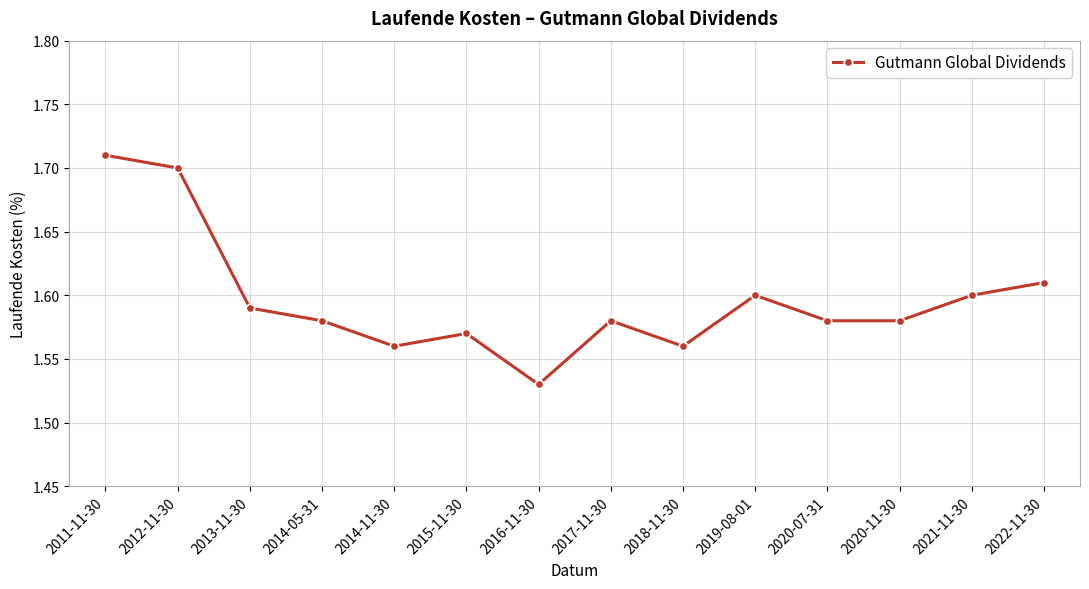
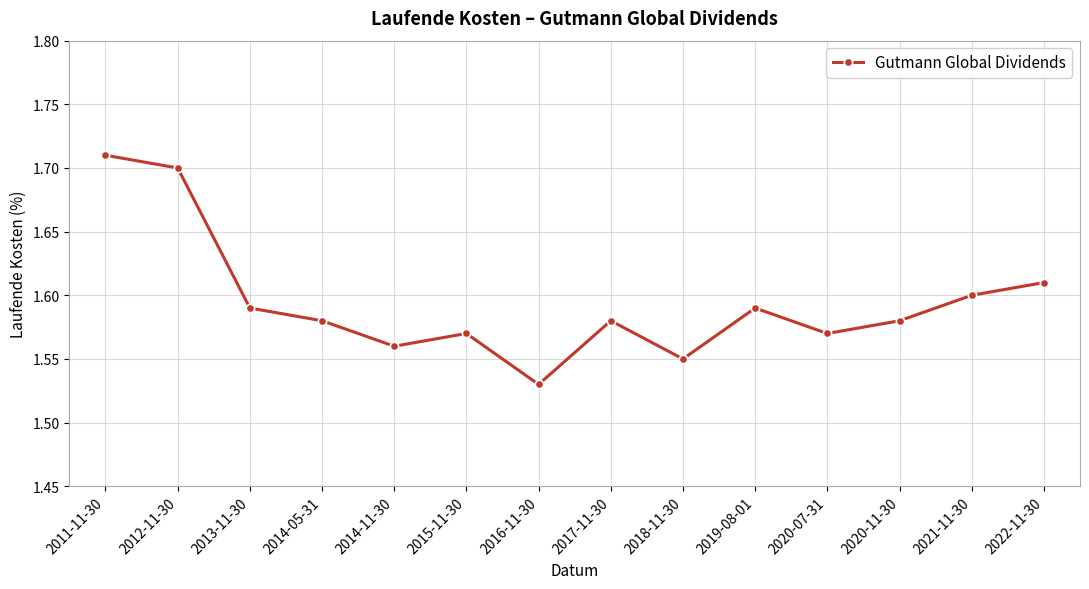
2018-11-30: 1.56 -> 1.55
2019-08-01: 1.60 -> 1.59
2020-07-31: 1.58 -> 1.57
